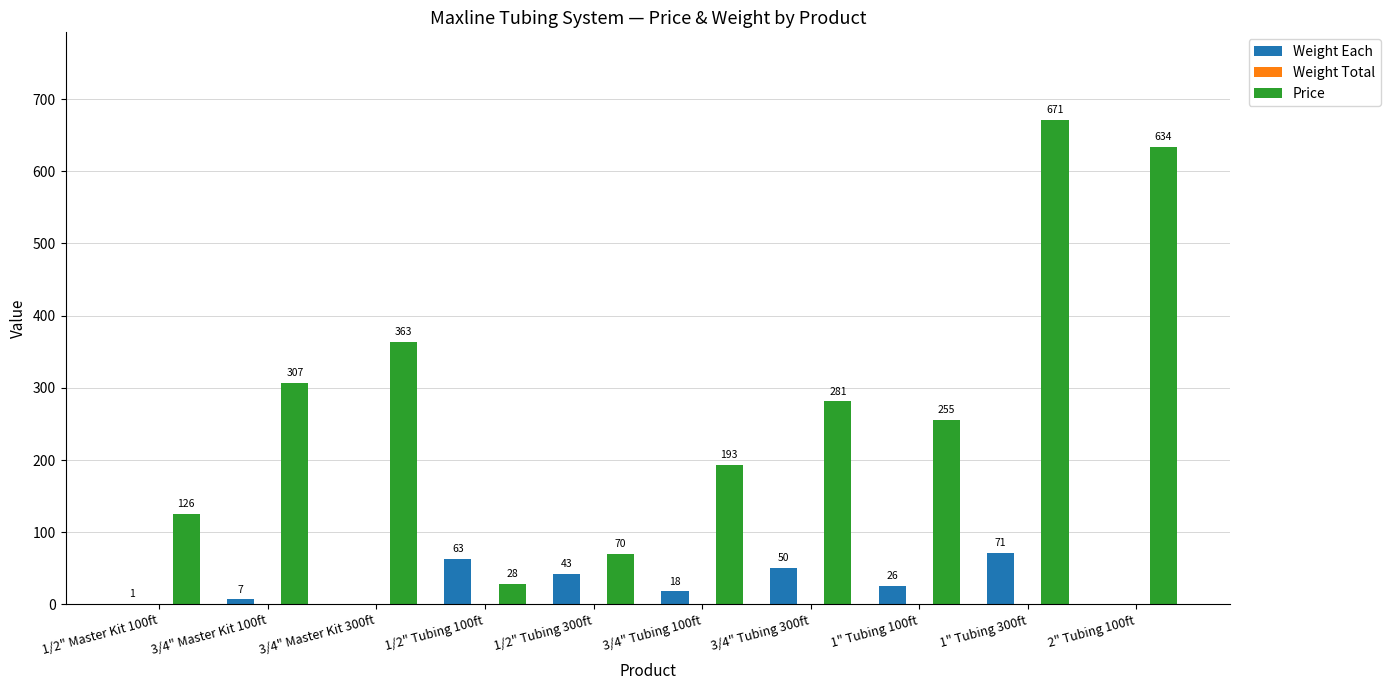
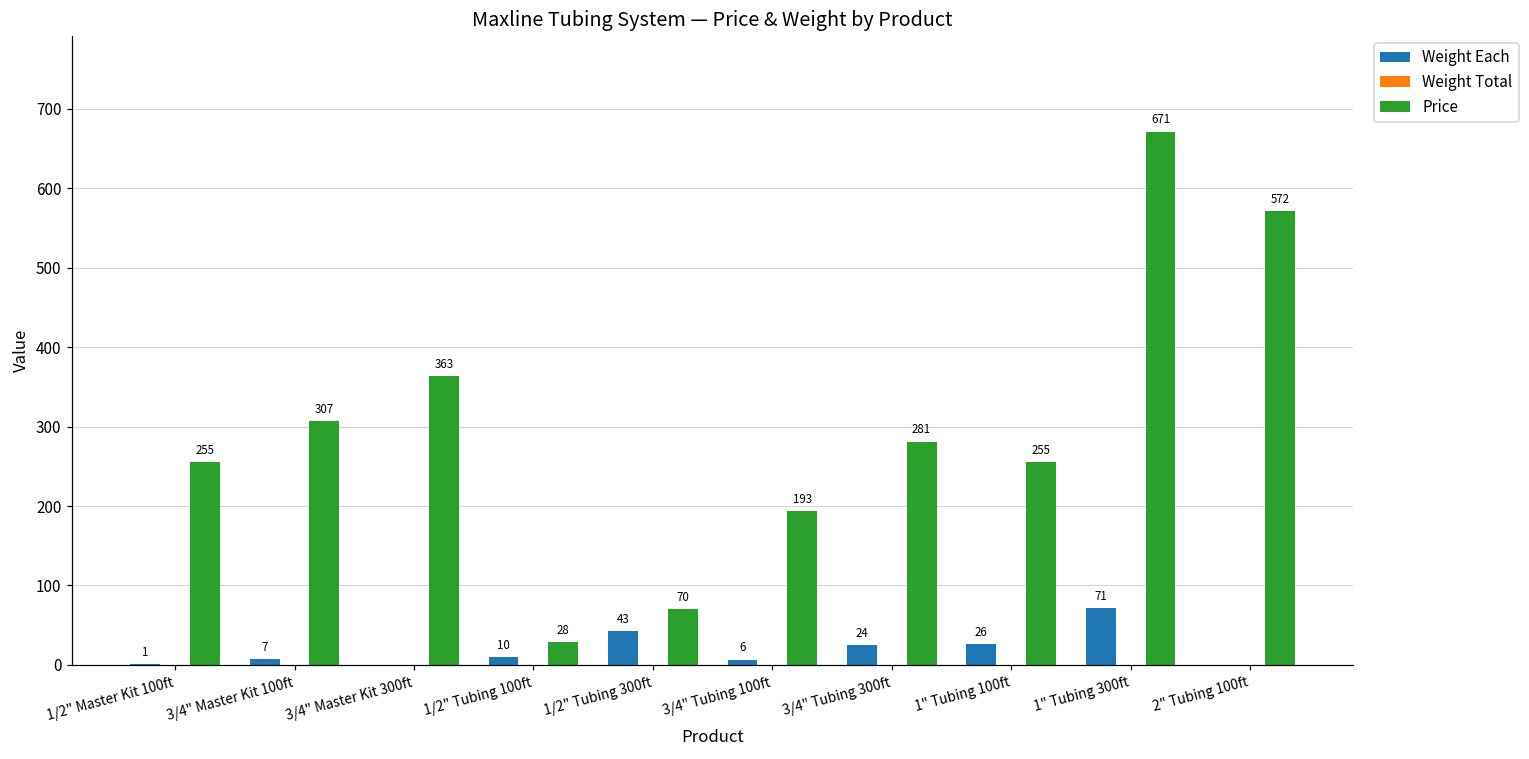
Price, 1/2" Master Kit 100ft: 126 -> 255
Weight Each, 1/2" Tubing 100ft: 63 -> 10
Weight Each, 3/4" Tubing 100ft: 18 -> 6
Weight Each, 3/4" Tubing 300ft: 50 -> 24
Price, 2" Tubing 100ft: 634 -> 572
